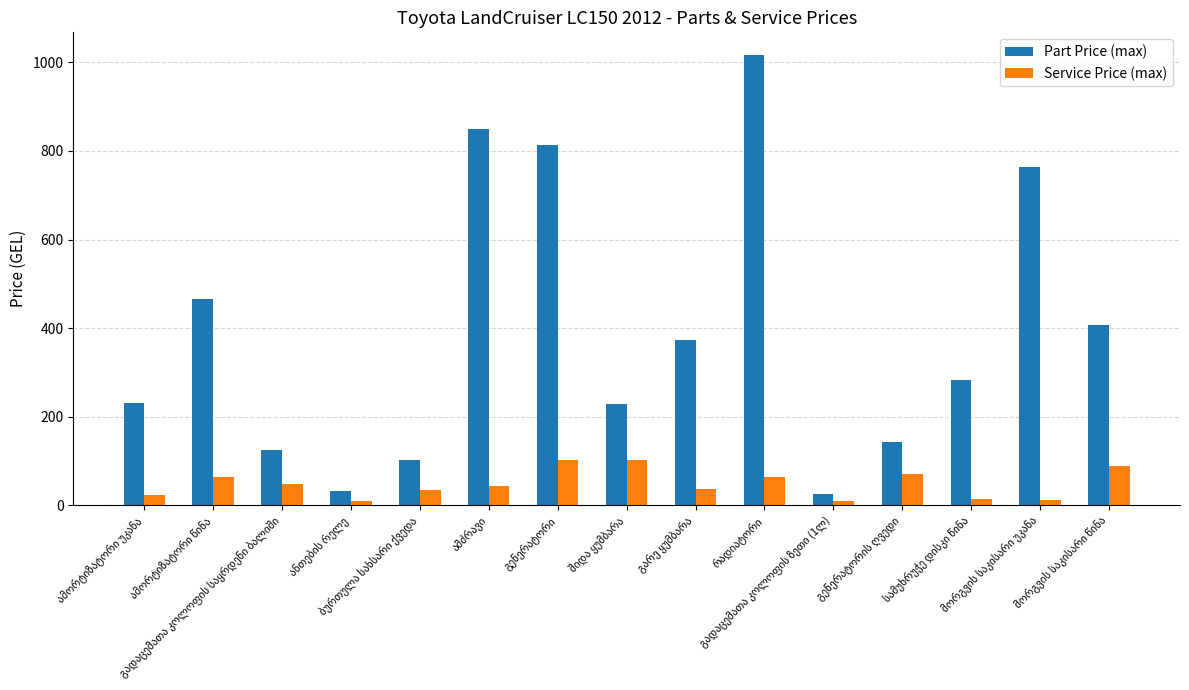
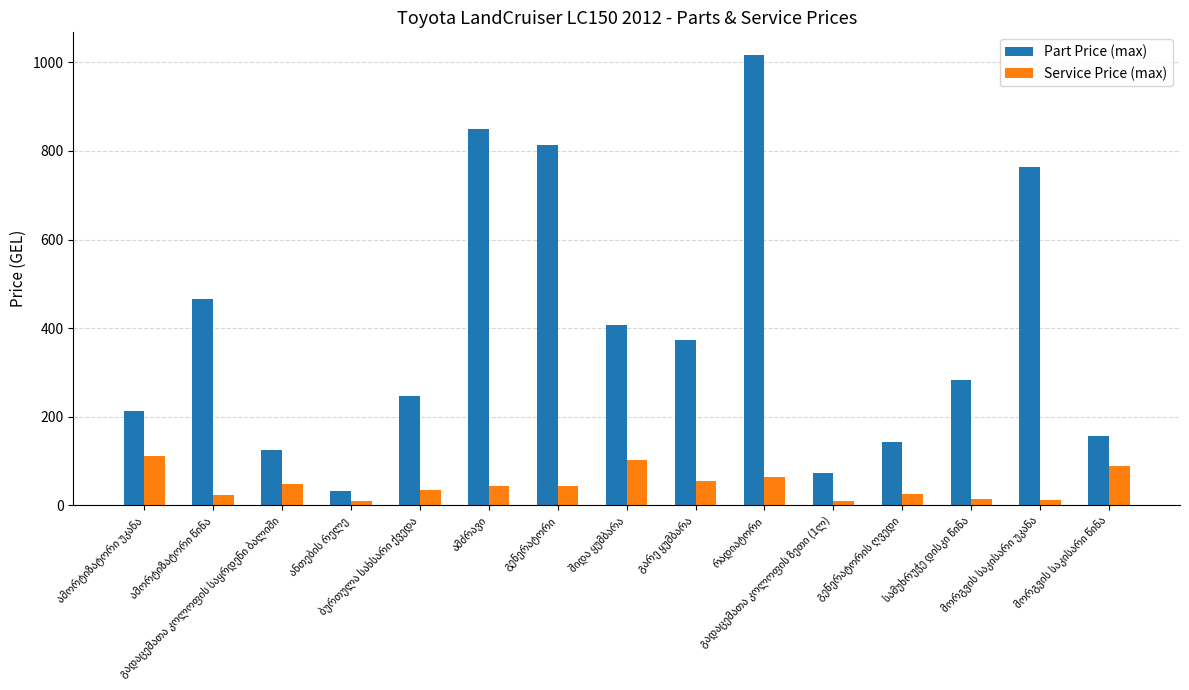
Part Price (max), ამორტიზატორი უკანა: 230 -> 210
Service Price (max), ამორტიზატორი უკანა: 20 -> 110
Service Price (max), ამორტიზატორი წინა: 60 -> 20
Part Price (max), ბურთულა სახსარი ქვედა: 100 -> 250
Service Price (max), გენერატორი: 100 -> 40
Part Price (max), შიდა ყუმბარა: 230 -> 410
Service Price (max), გარე ყუმბარა: 40 -> 60
Part Price (max), გადაცემათა კოლოფის ზეთი (1ლ): 30 -> 70
Service Price (max), გენერატორის ღვედი: 70 -> 30
Part Price (max), მორგვის საკისარი წინა: 410 -> 160
